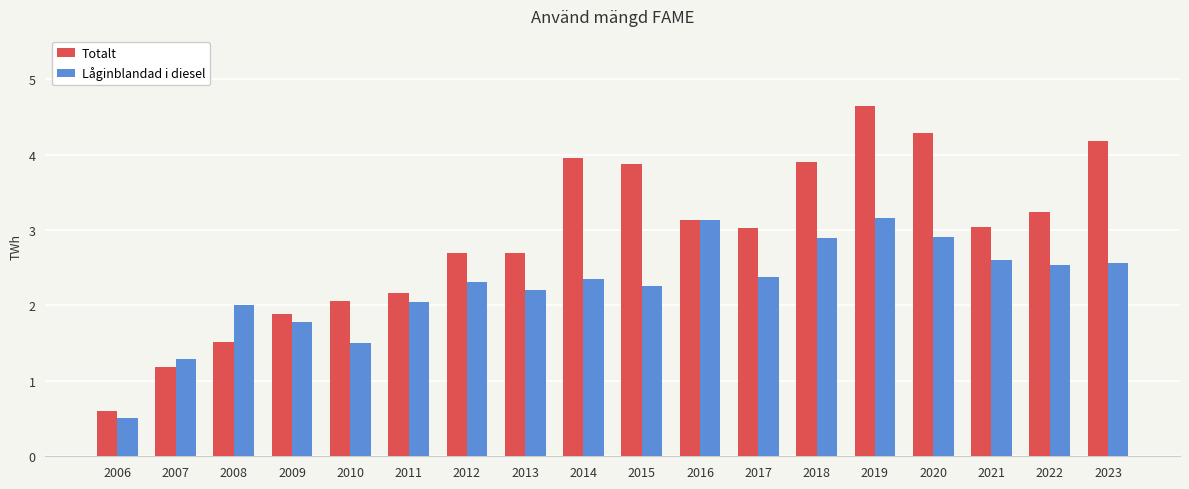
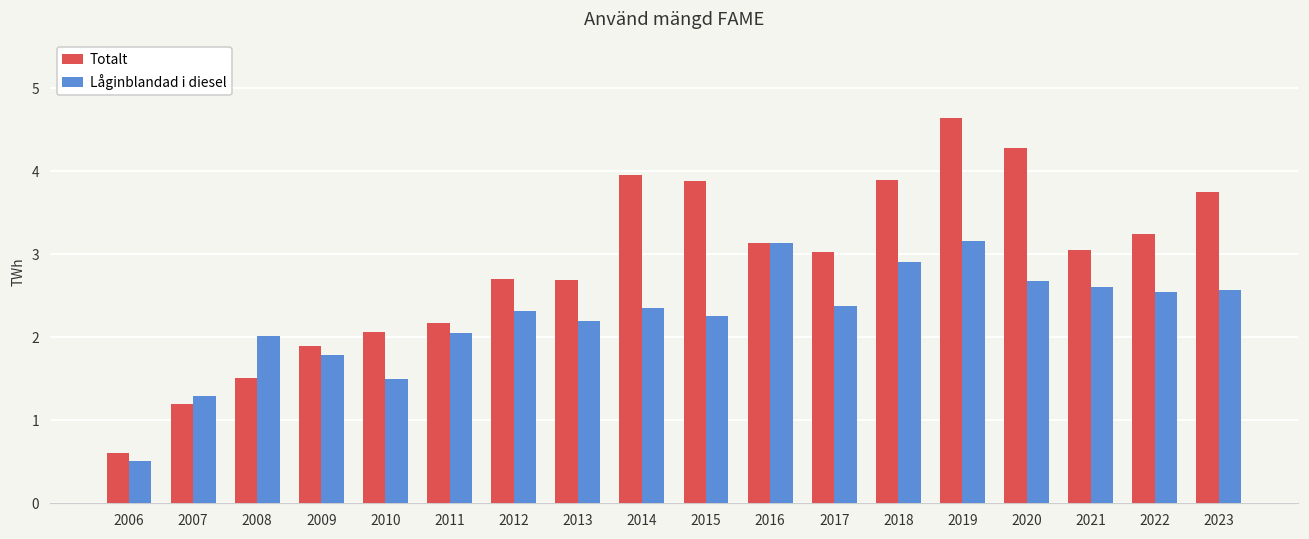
Låginblandad i diesel, 2020: 2.9 -> 2.7
Totalt, 2023: 4.2 -> 3.7
